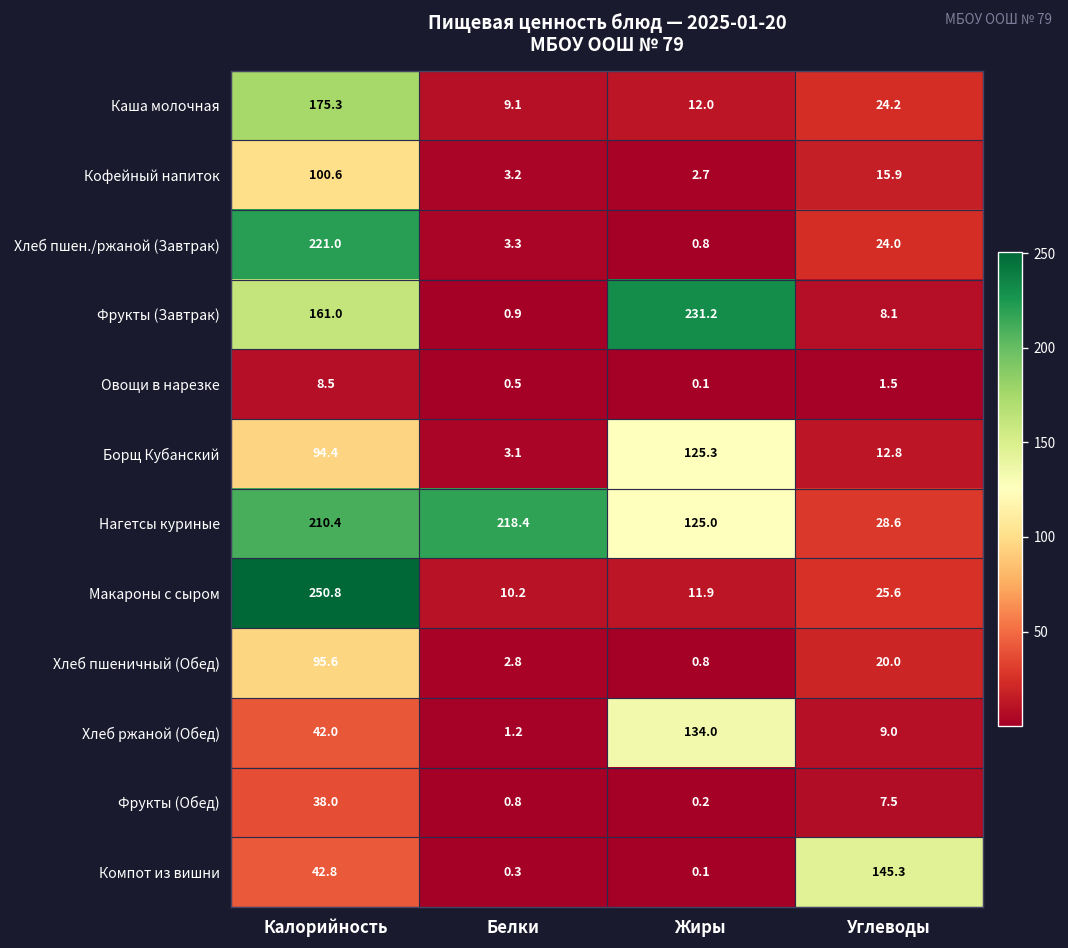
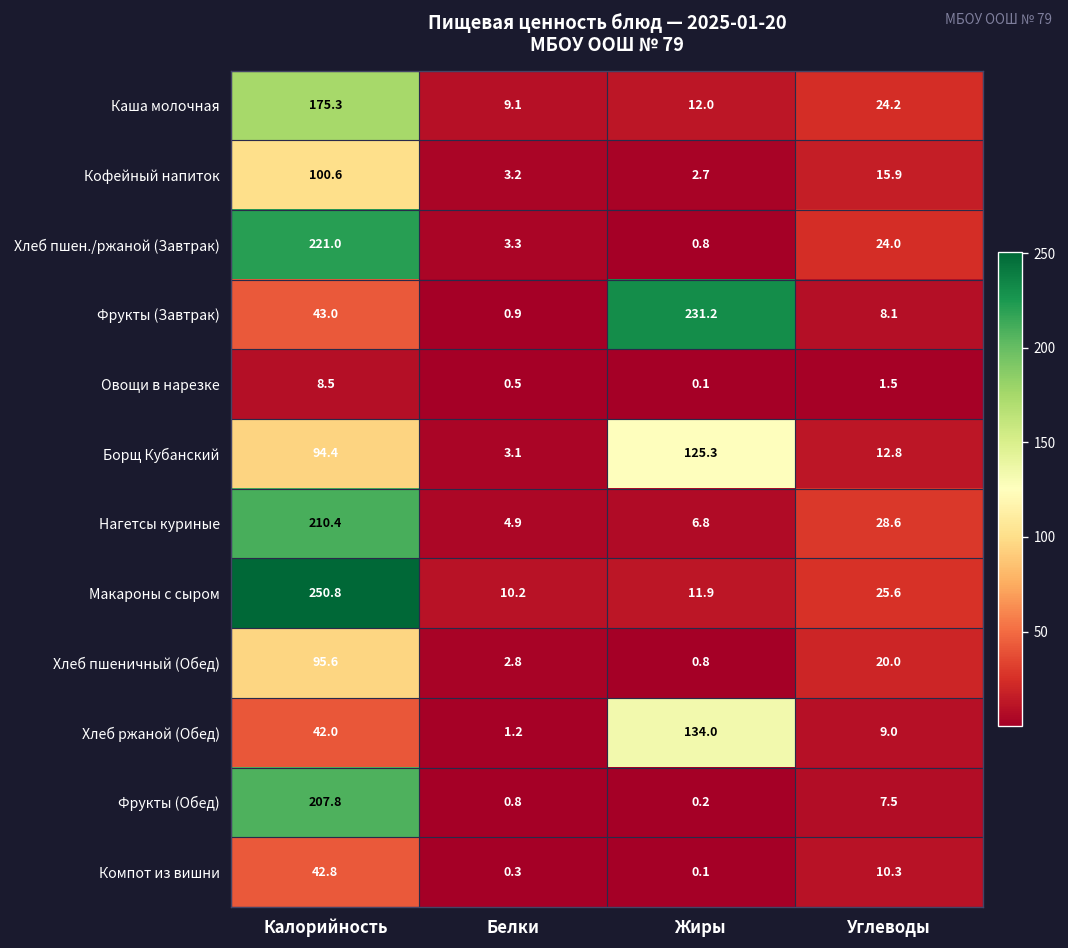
Фрукты (Завтрак), Калорийность: 161.0 -> 43.0
Нагетсы куриные, Белки: 218.4 -> 4.9
Нагетсы куриные, Жиры: 125.0 -> 6.8
Фрукты (Обед), Калорийность: 38.0 -> 207.8
Компот из вишни, Углеводы: 145.3 -> 10.3
